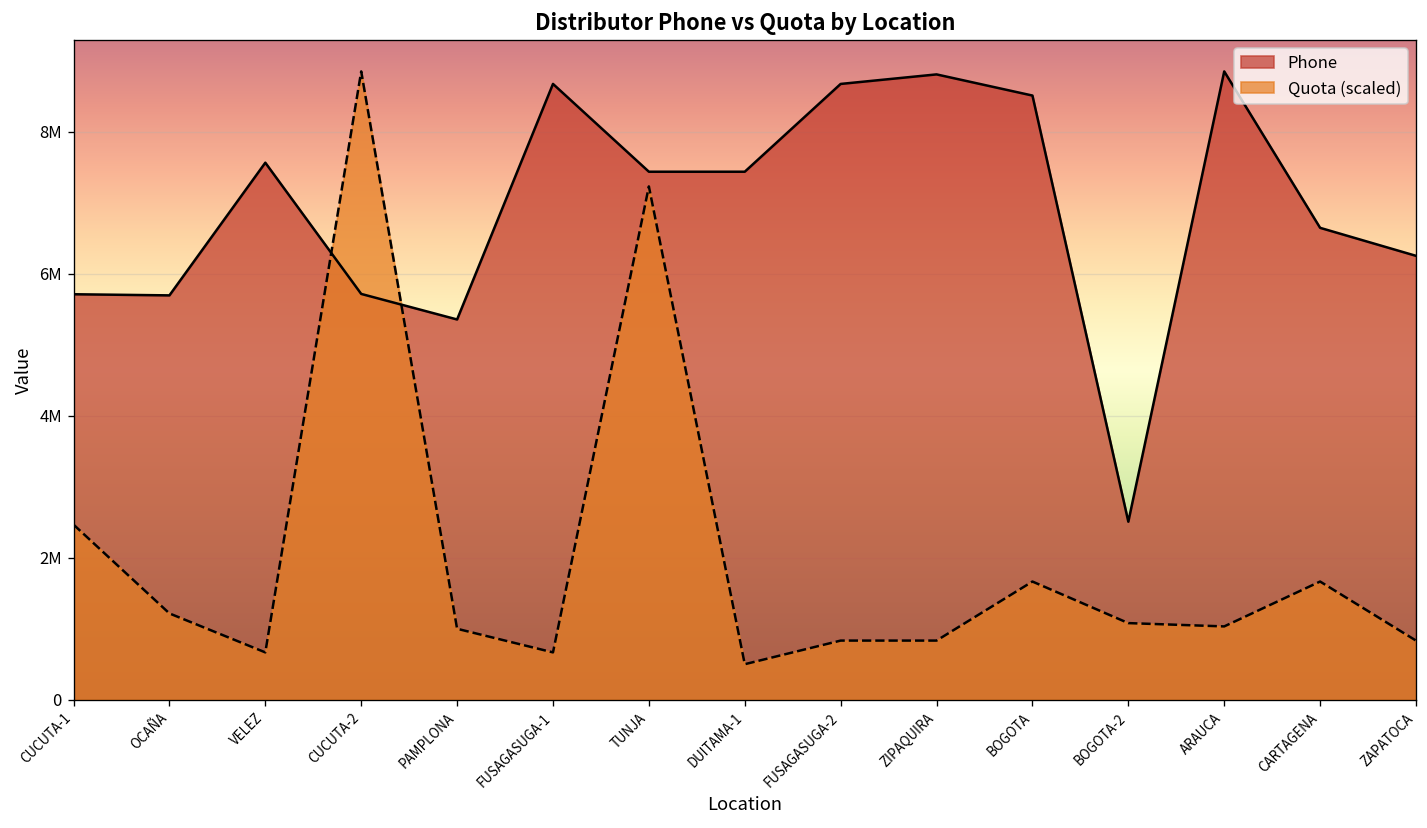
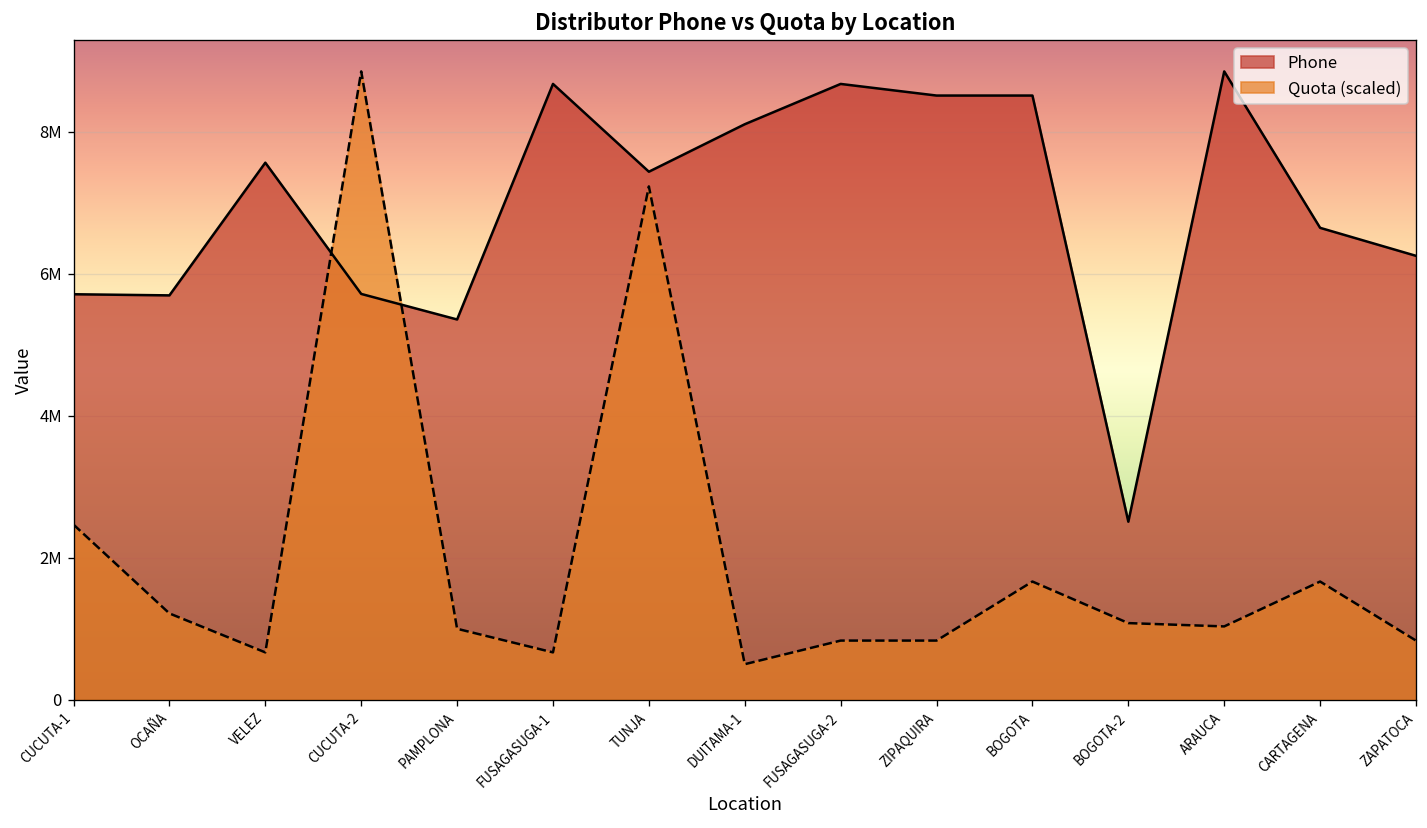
Phone, DUITAMA-1: 7400000 -> 8100000
Phone, ZIPAQUIRA: 8800000 -> 8500000
